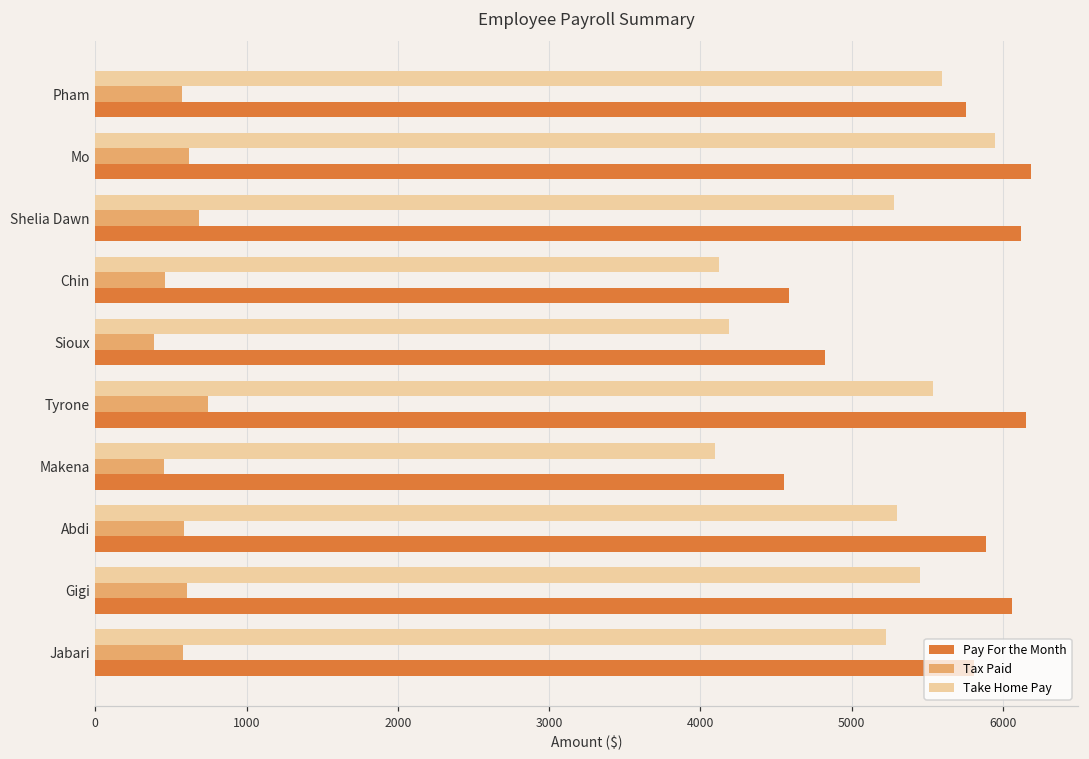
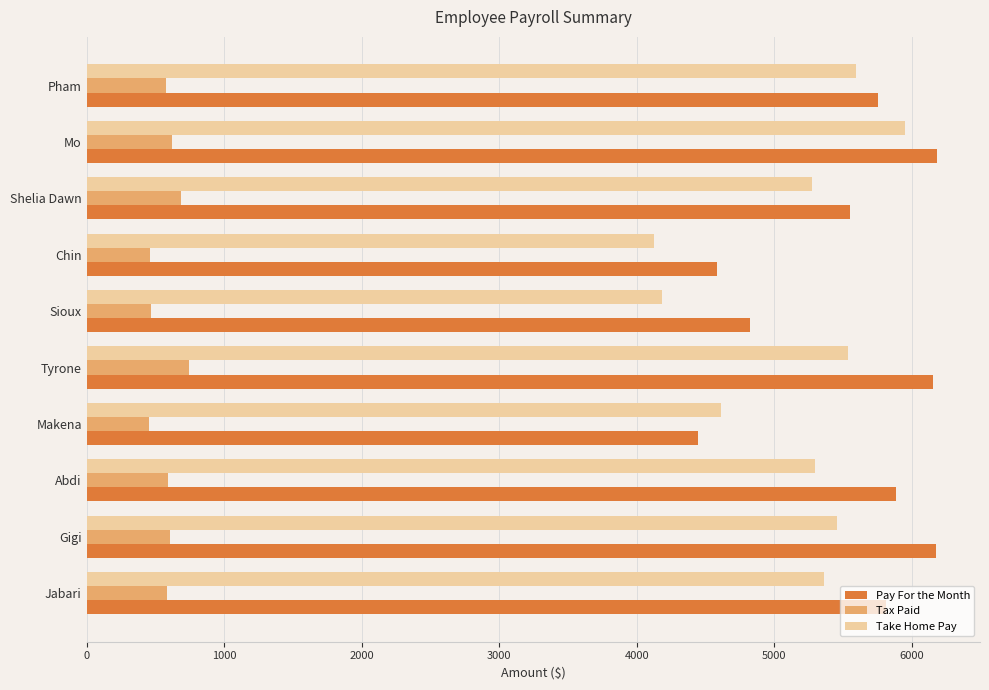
Pay For the Month, Shelia Dawn: 6120 -> 5550
Tax Paid, Sioux: 390 -> 470
Take Home Pay, Makena: 4100 -> 4610
Pay For the Month, Makena: 4550 -> 4440
Pay For the Month, Gigi: 6060 -> 6180
Take Home Pay, Jabari: 5230 -> 5360
